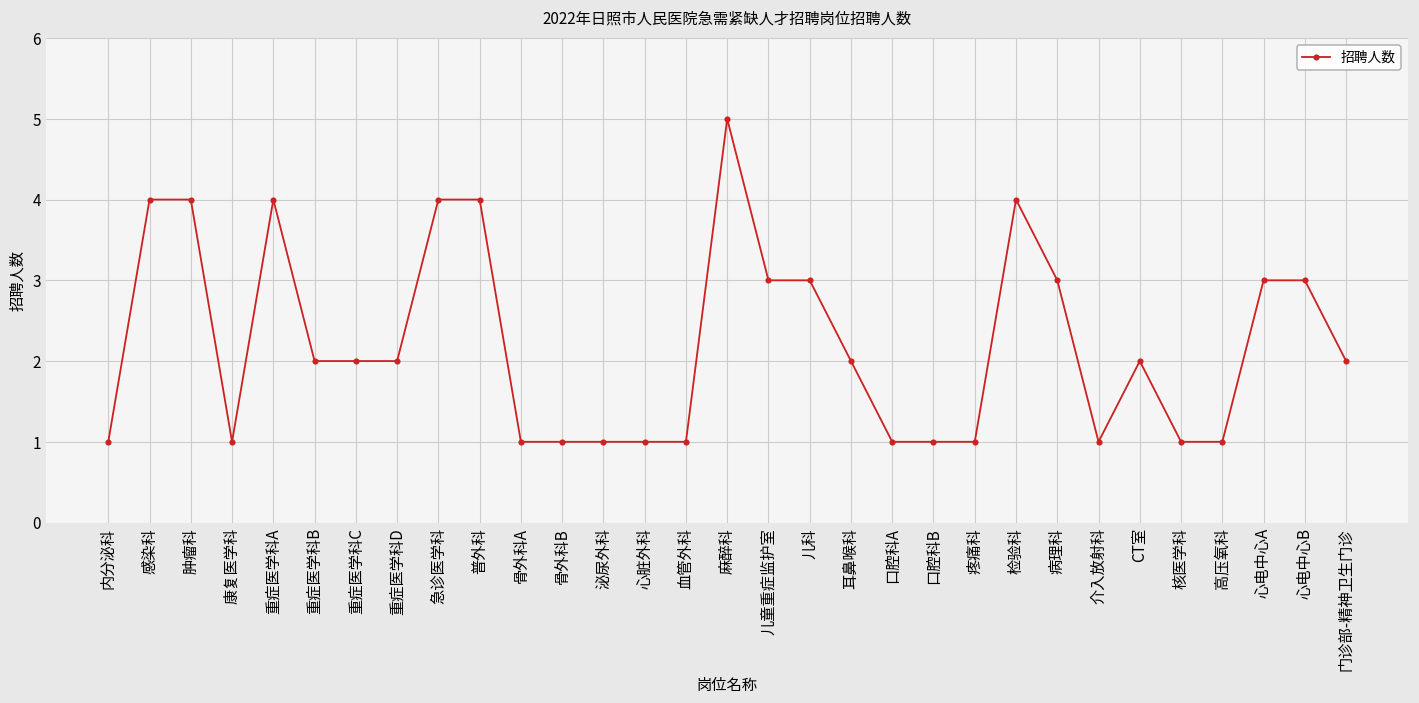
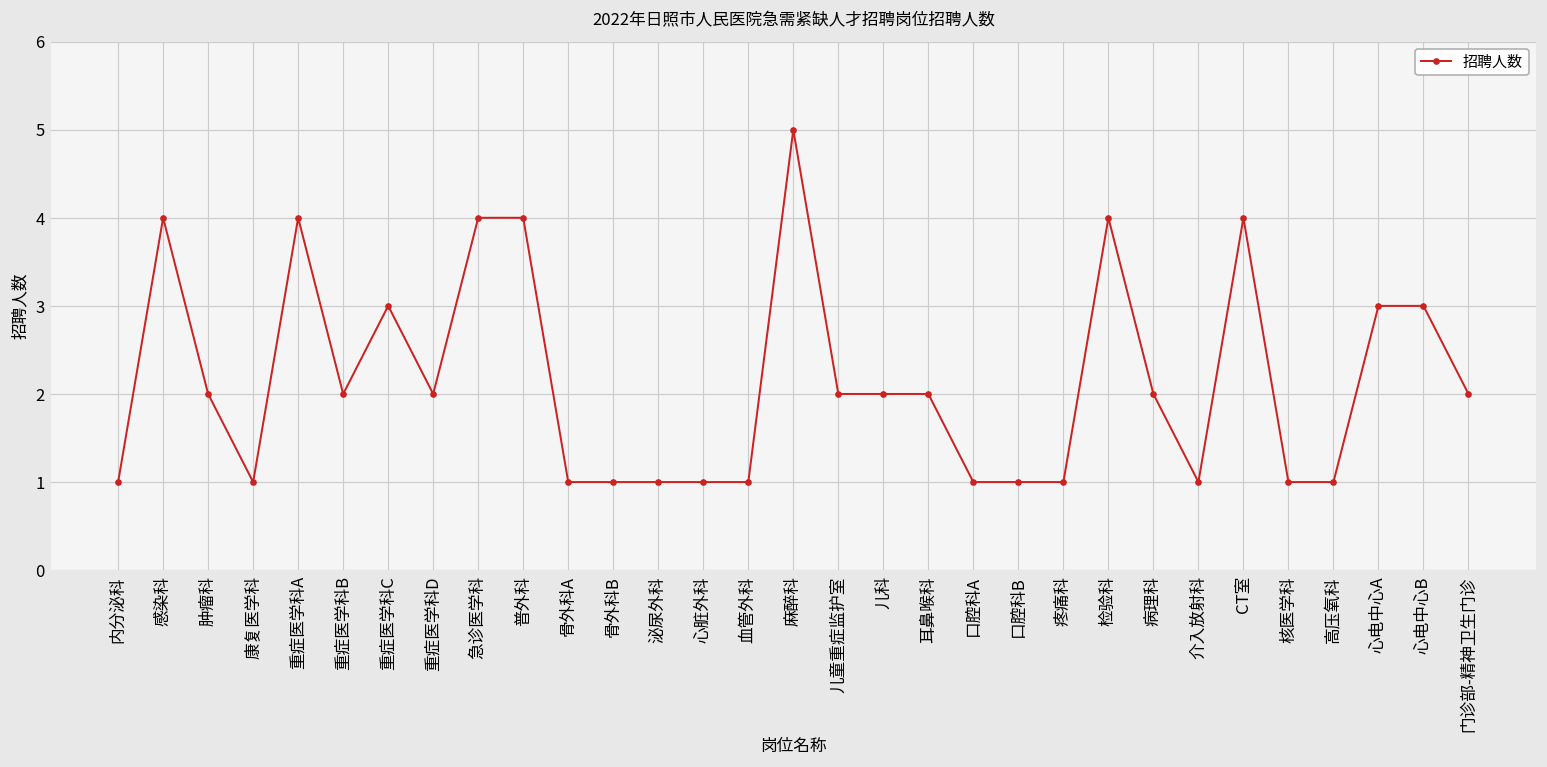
肿瘤科: 4 -> 2
重症医学科C: 2 -> 3
儿童重症监护室: 3 -> 2
儿科: 3 -> 2
病理科: 3 -> 2
CT室: 2 -> 4
